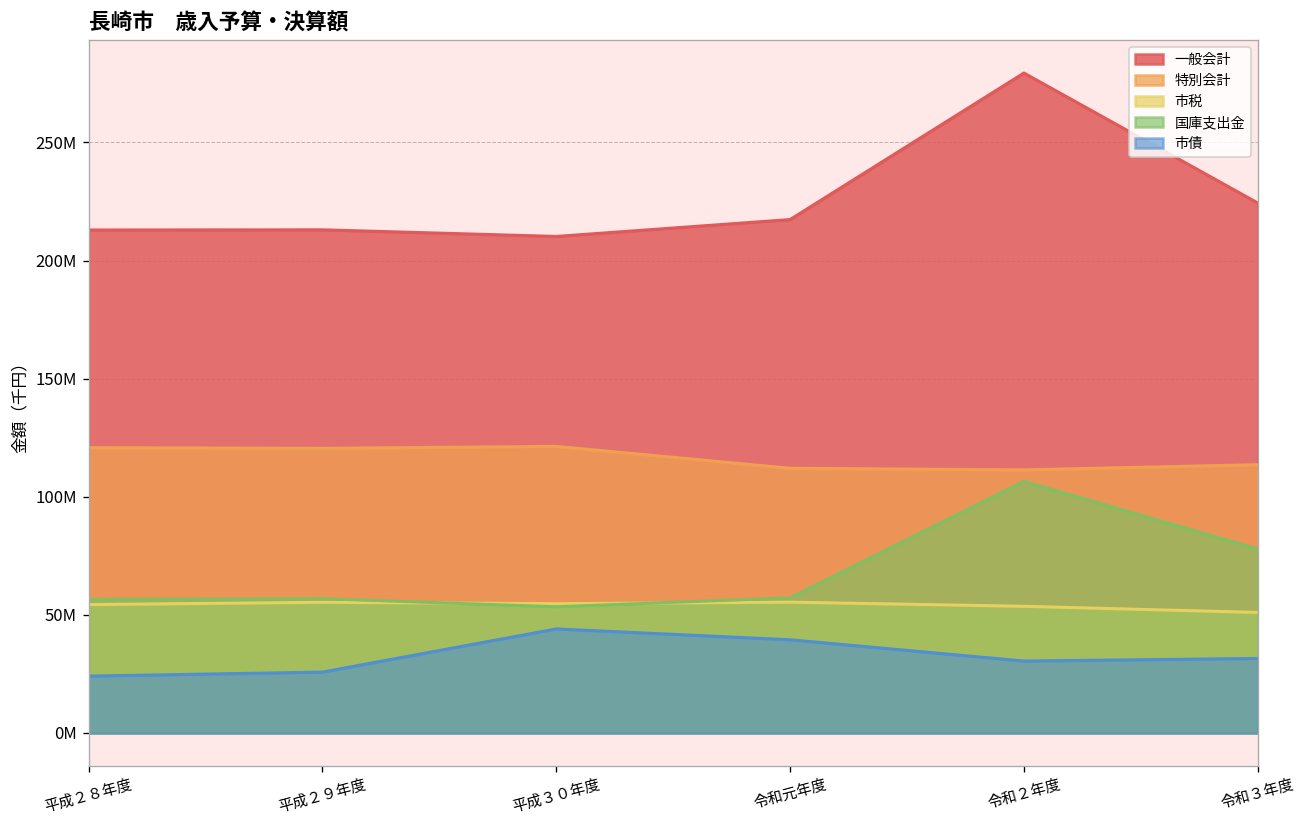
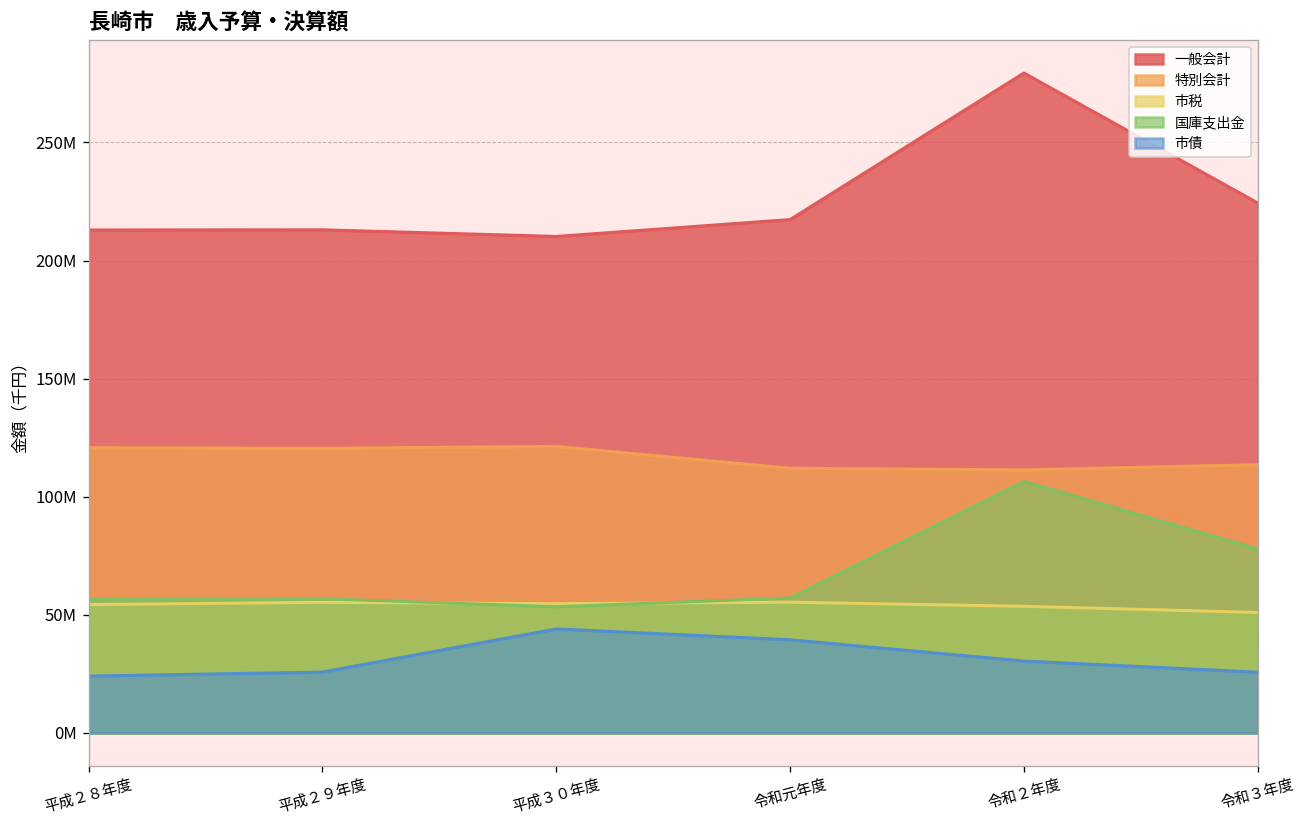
市債, 令和３年度: 32000000 -> 26000000
